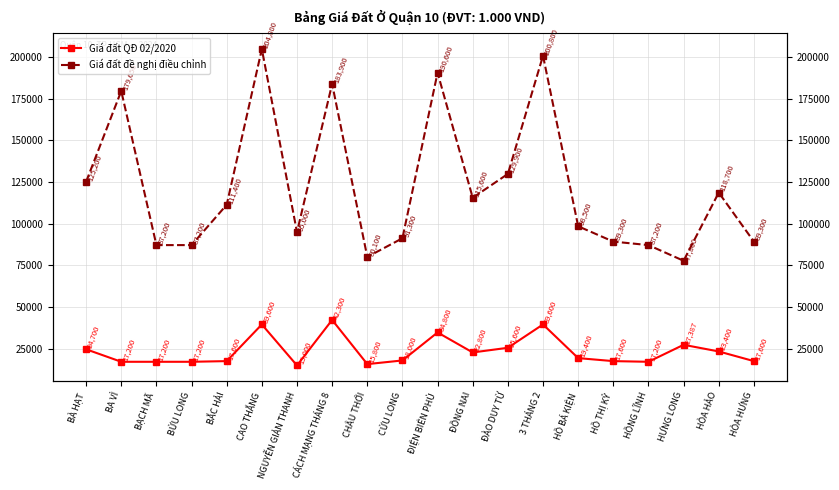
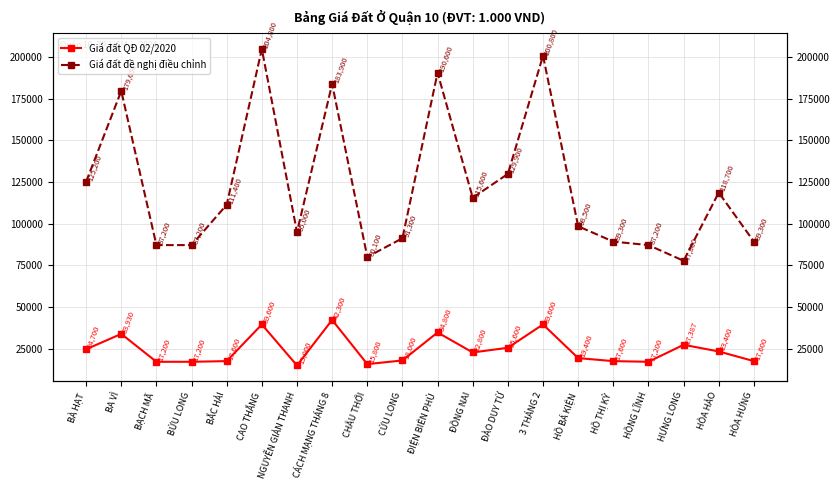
Giá đất QĐ 02/2020, BA VÌ: 17,200 -> 33,930
